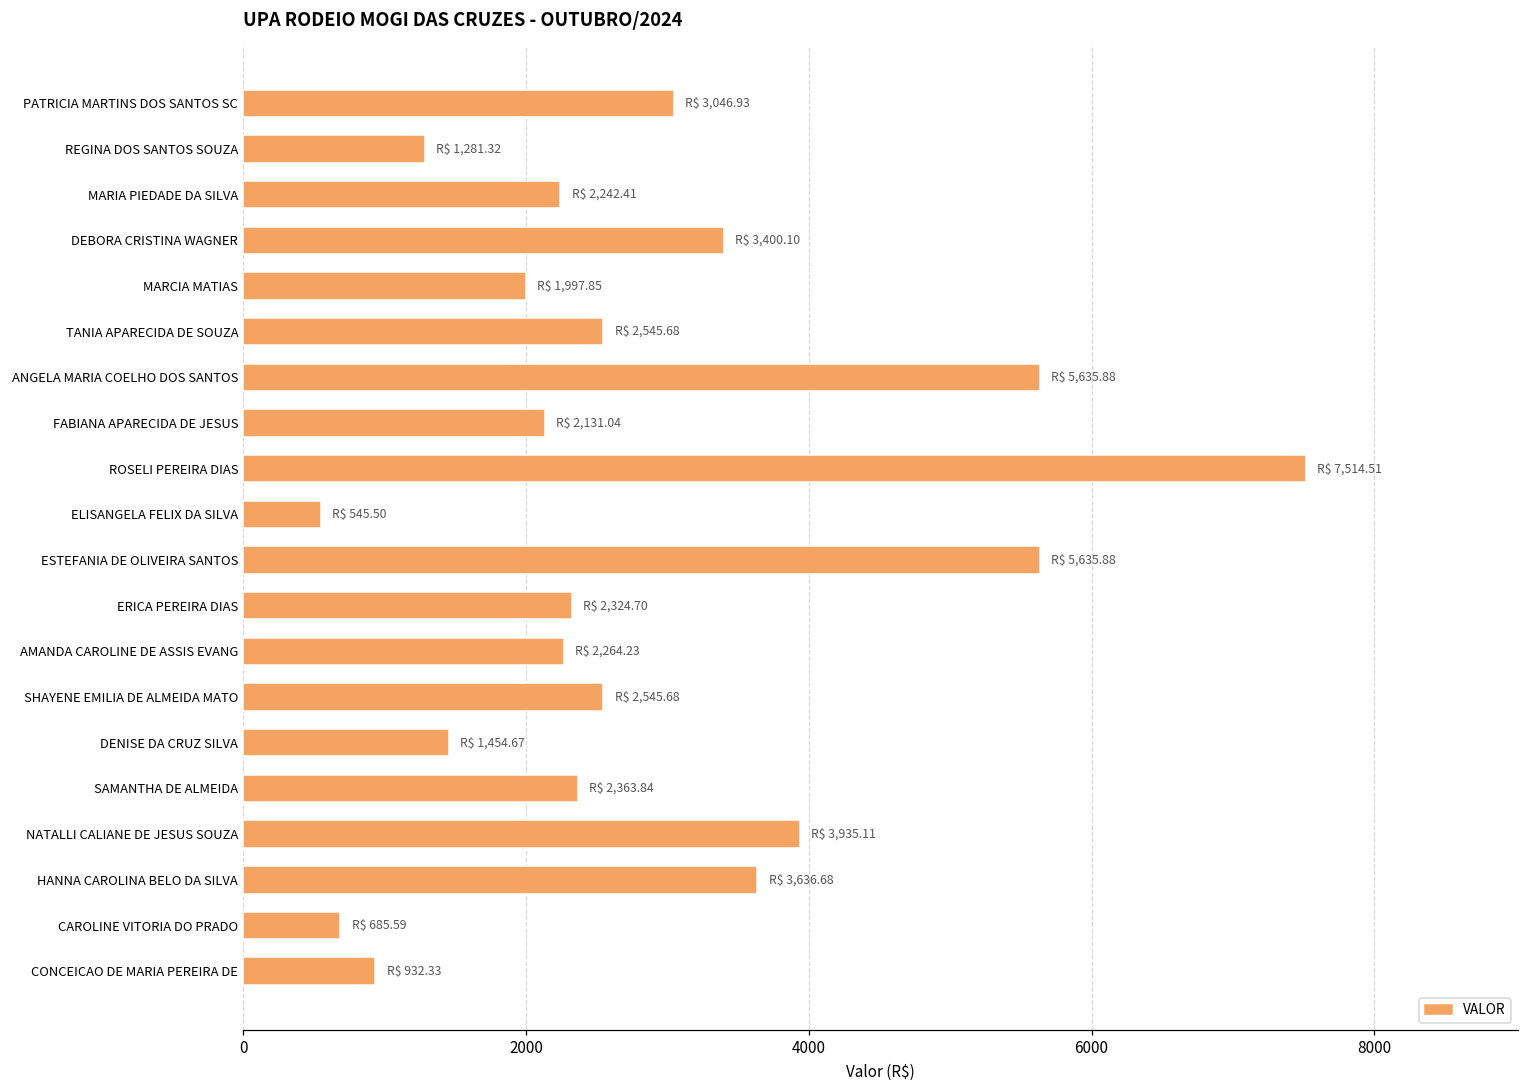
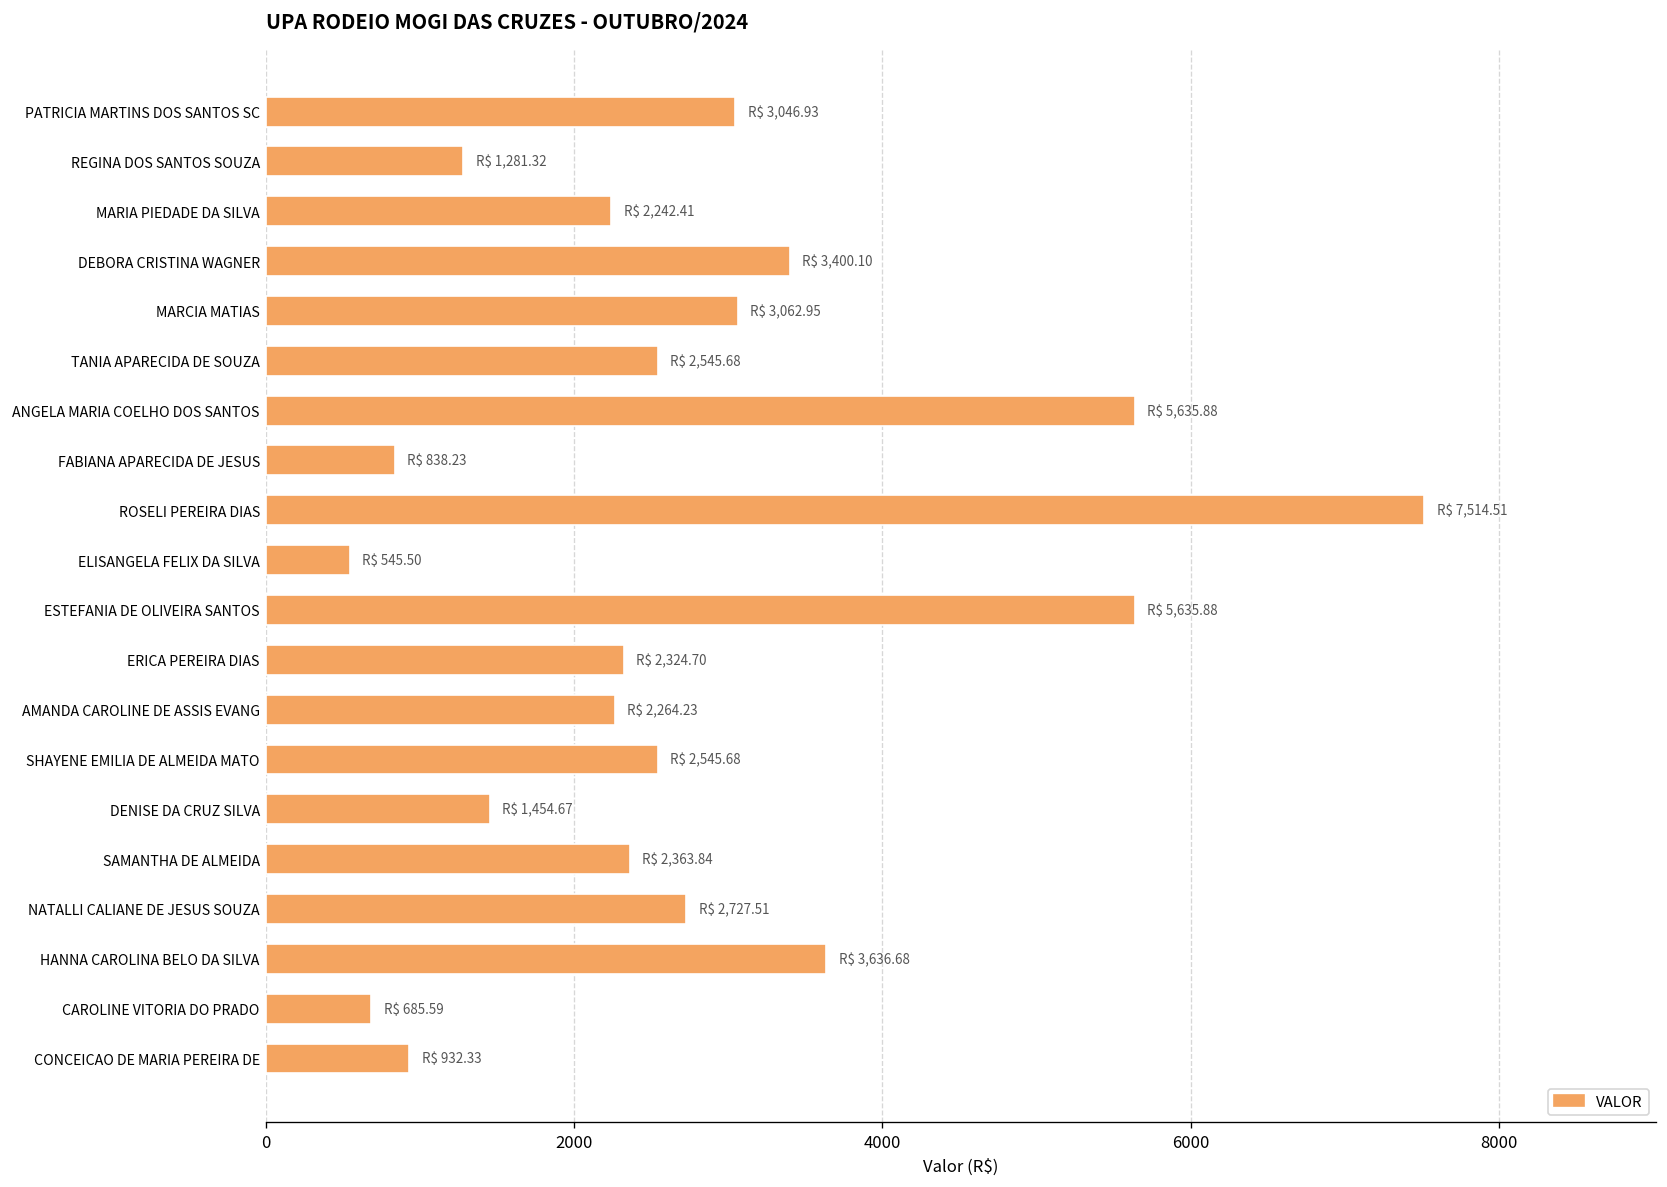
MARCIA MATIAS: 1,997.85 -> 3,062.95
FABIANA APARECIDA DE JESUS: 2,131.04 -> 838.23
NATALLI CALIANE DE JESUS SOUZA: 3,935.11 -> 2,727.51
